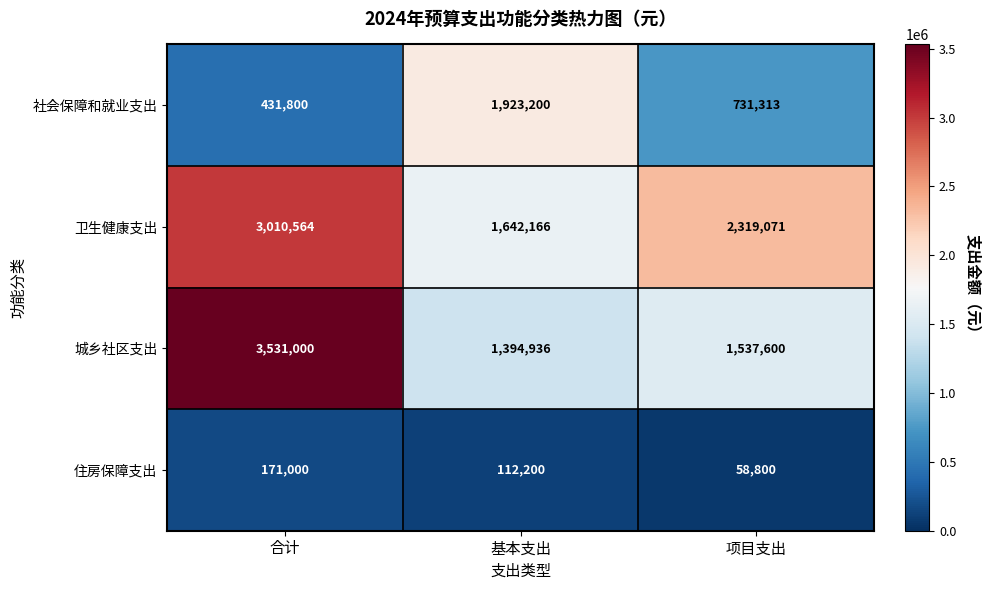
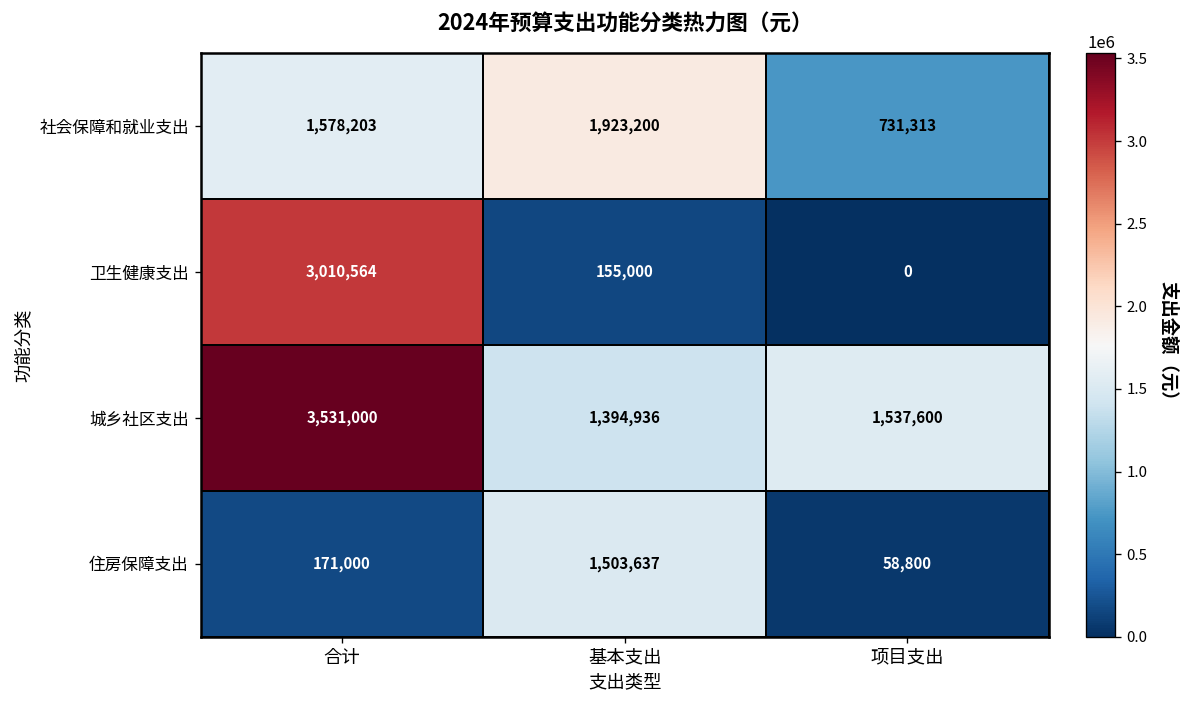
社会保障和就业支出, 合计: 431,800 -> 1,578,203
卫生健康支出, 基本支出: 1,642,166 -> 155,000
卫生健康支出, 项目支出: 2,319,071 -> 0
住房保障支出, 基本支出: 112,200 -> 1,503,637
